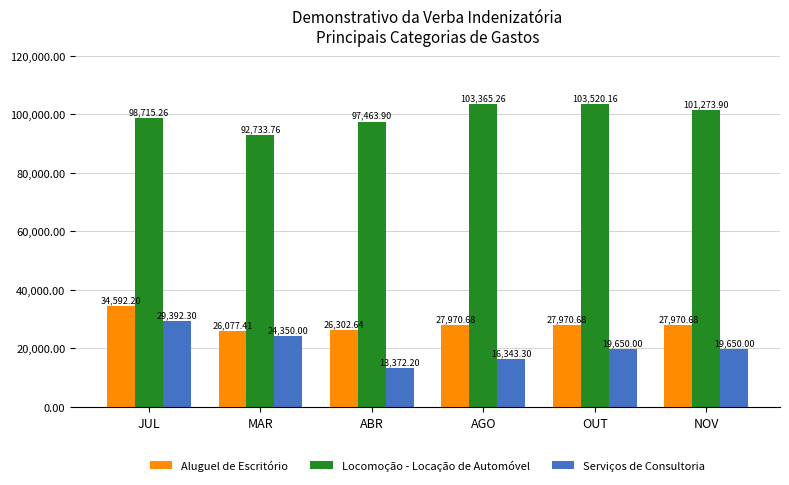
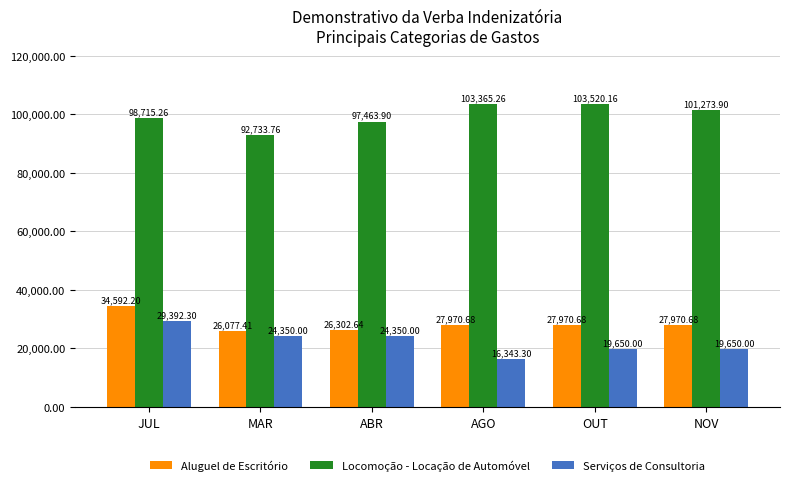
Serviços de Consultoria, ABR: 13,372.20 -> 24,350.00
